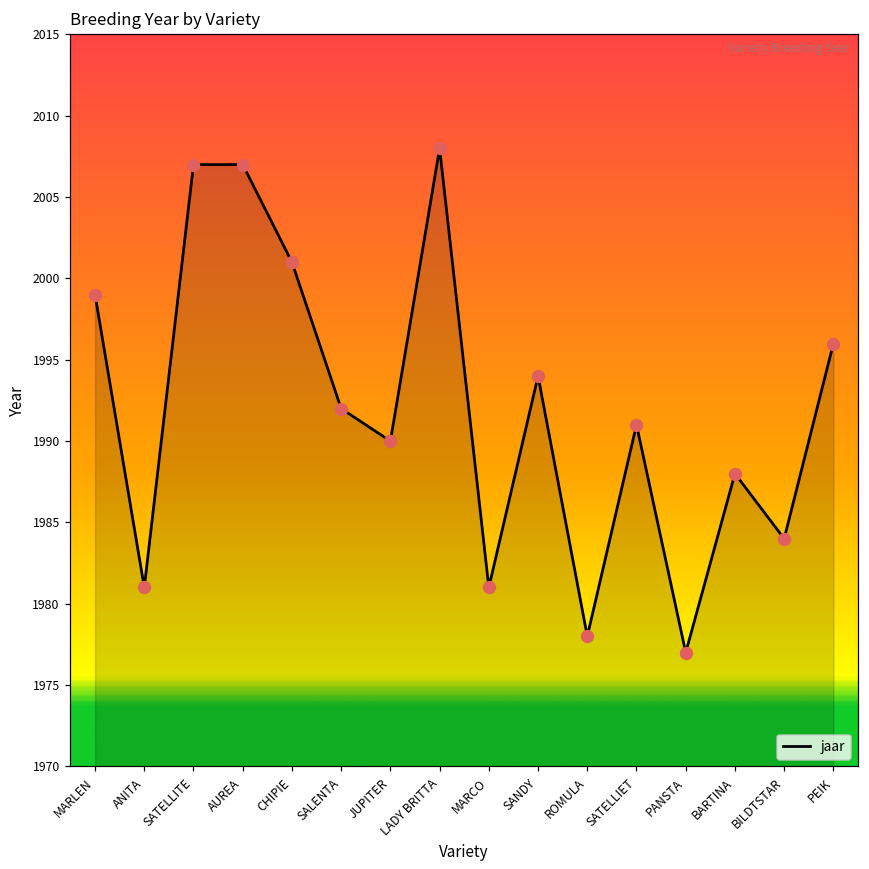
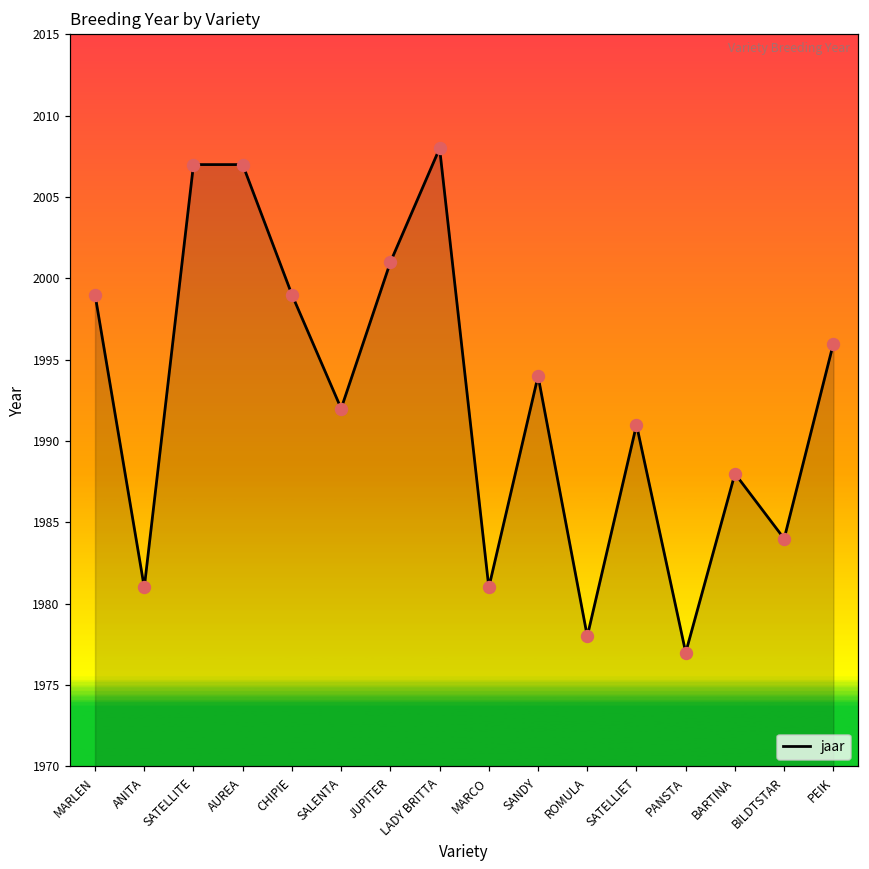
CHIPIE: 2001 -> 1999
JUPITER: 1990 -> 2001
